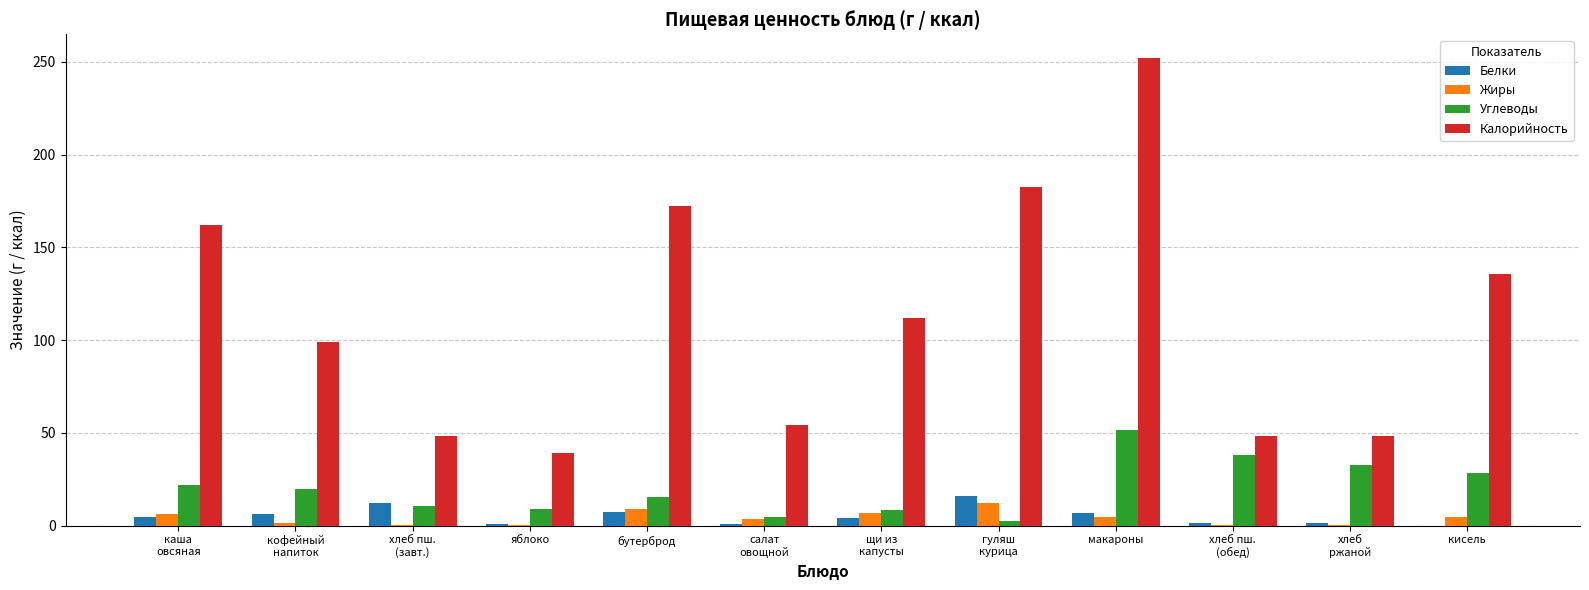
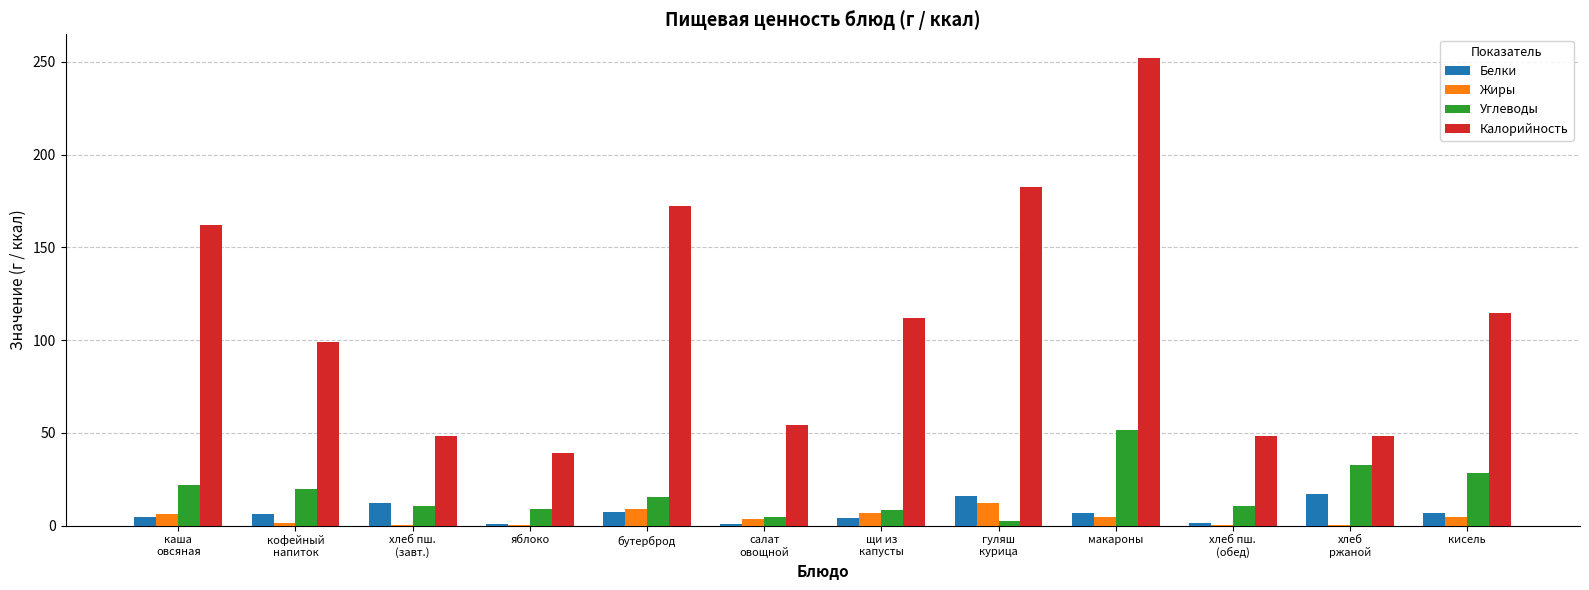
Углеводы, хлеб пш. (обед): 38 -> 10
Белки, хлеб ржаной: 1 -> 17
Белки, кисель: 0 -> 7
Калорийность, кисель: 136 -> 114
